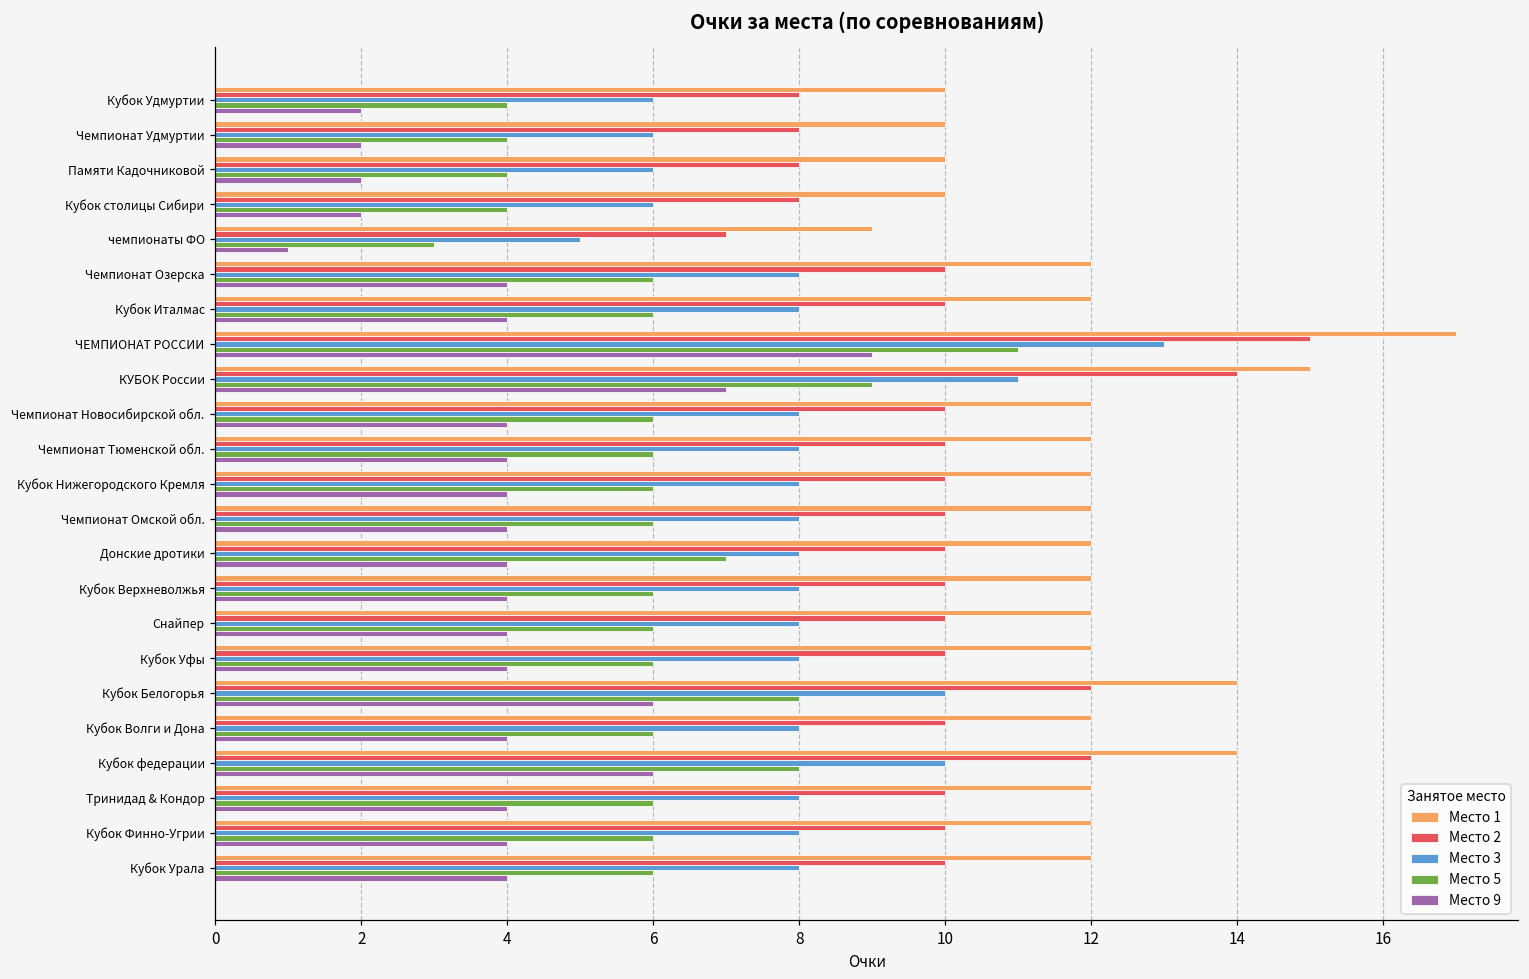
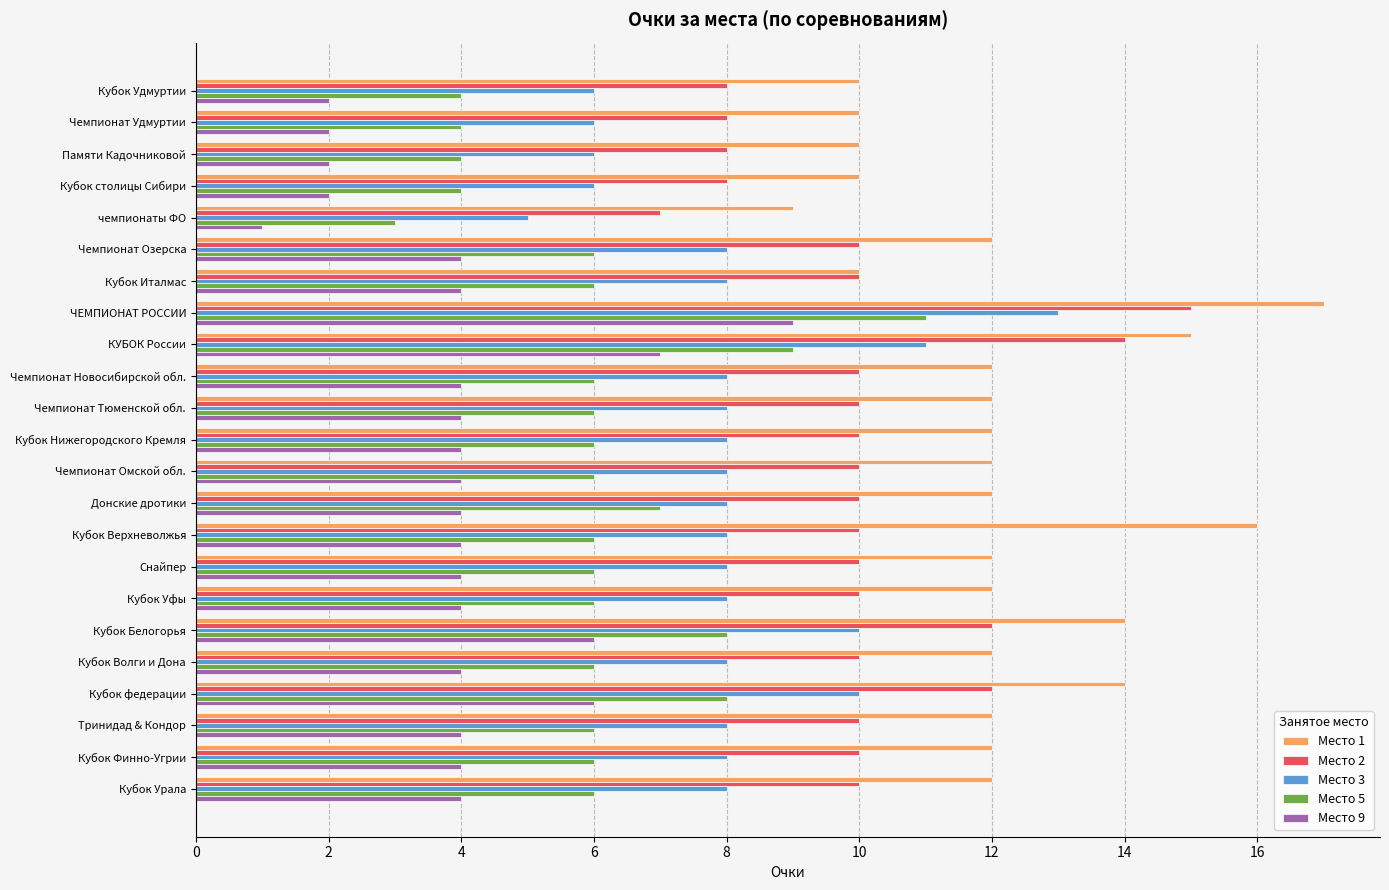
Место 1, Кубок Италмас: 12 -> 10
Место 1, Кубок Верхневолжья: 12 -> 16
